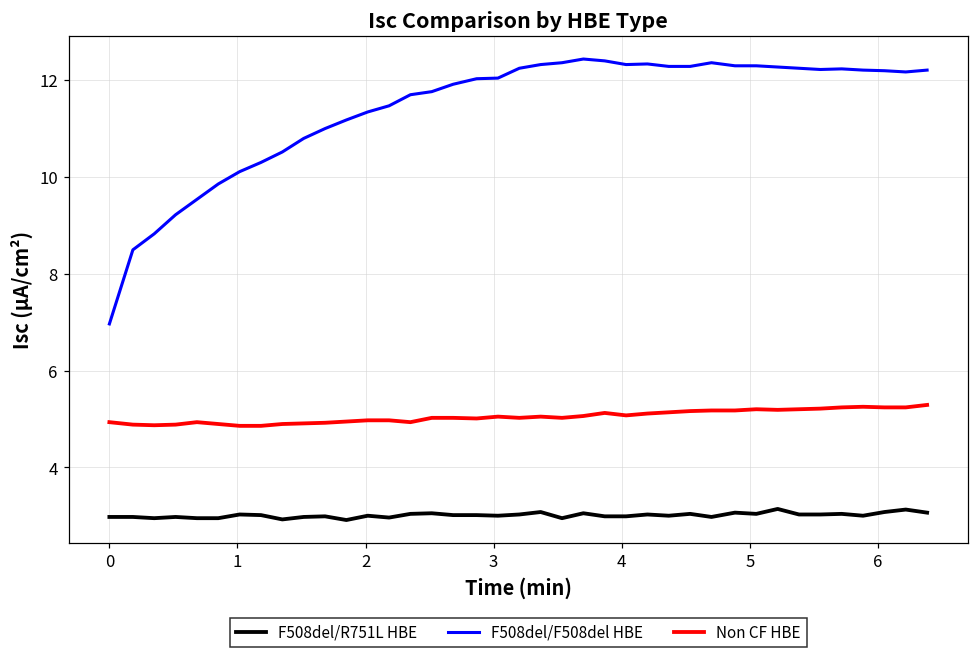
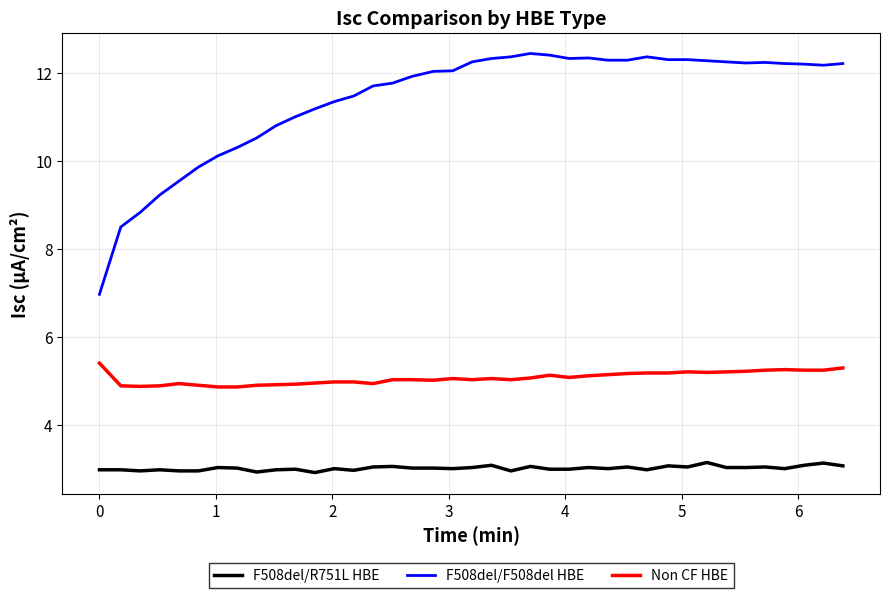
Non CF HBE, 0: 4.9 -> 5.4
